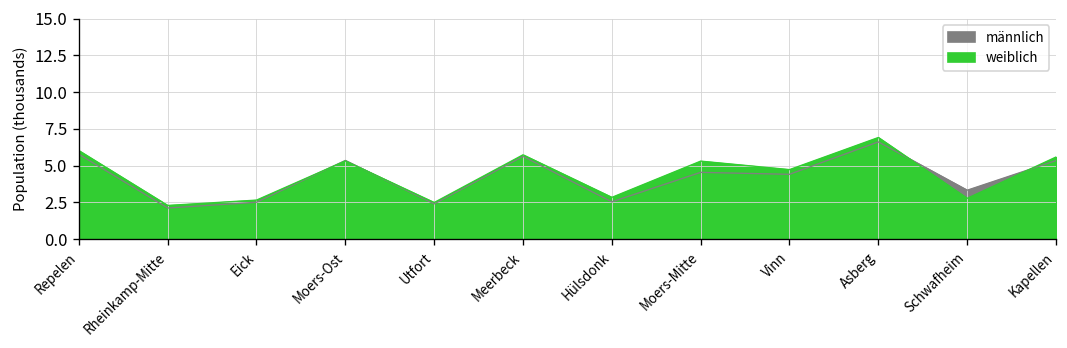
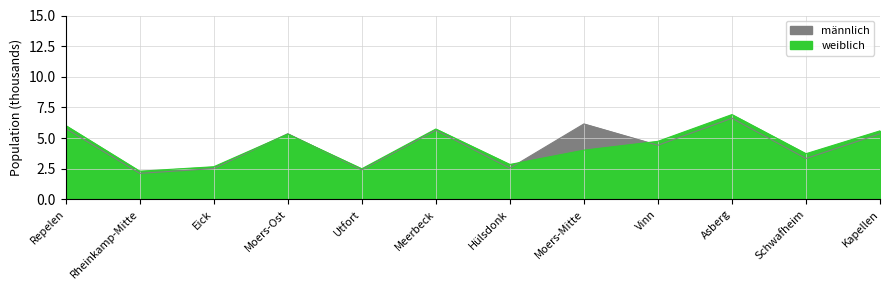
männlich, Moers-Mitte: 4.5 -> 6.2
weiblich, Moers-Mitte: 5.3 -> 4.0
weiblich, Schwafheim: 2.8 -> 3.7
